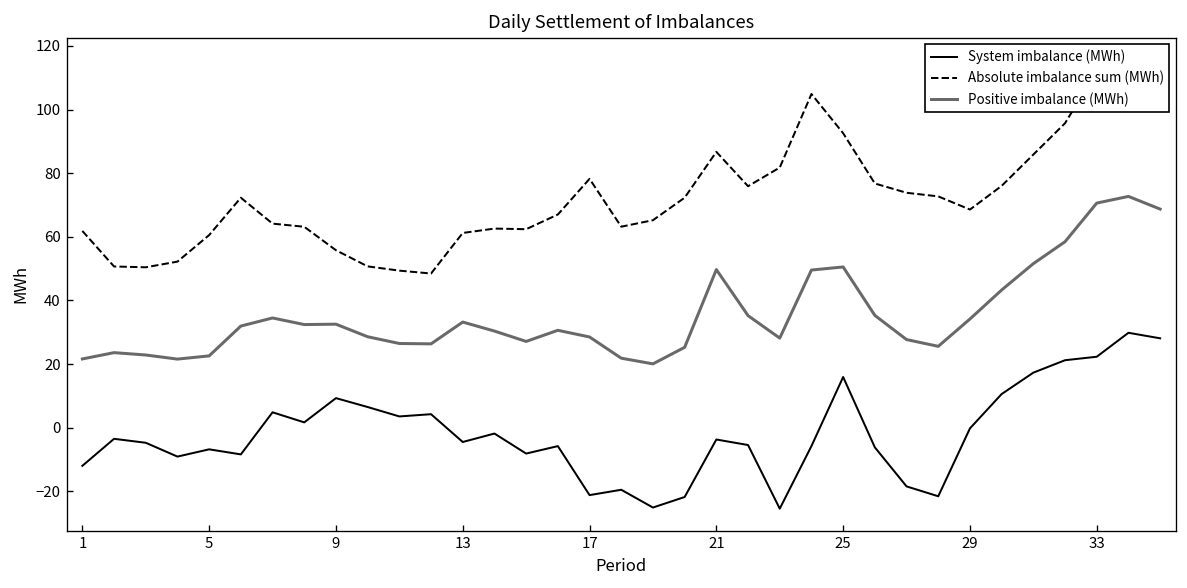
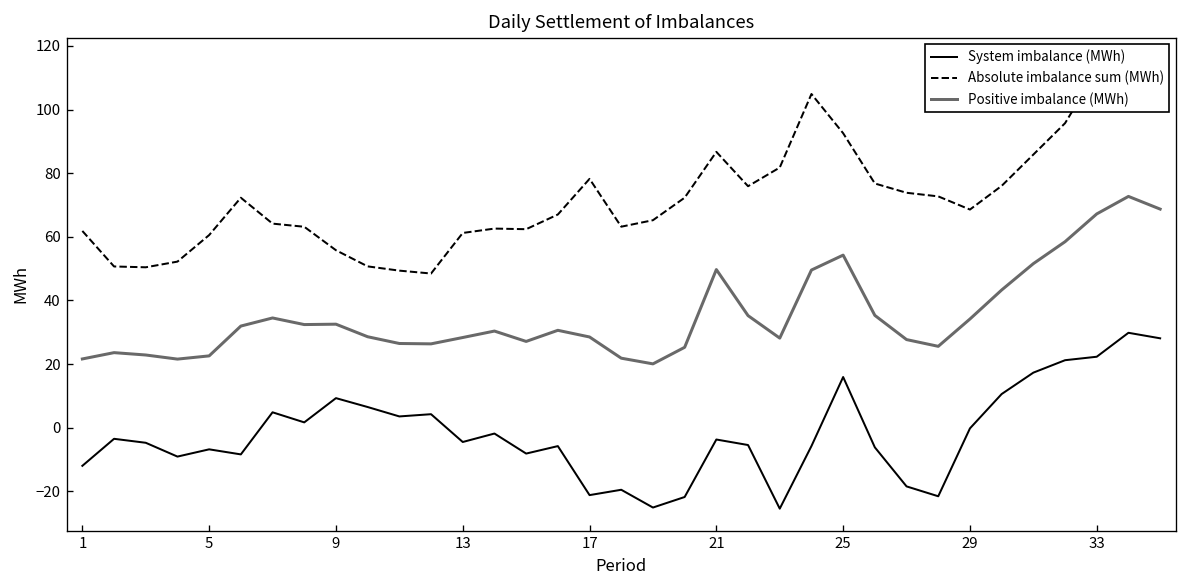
Positive imbalance (MWh), 13: 33 -> 28
Positive imbalance (MWh), 25: 51 -> 54
Positive imbalance (MWh), 33: 71 -> 67
